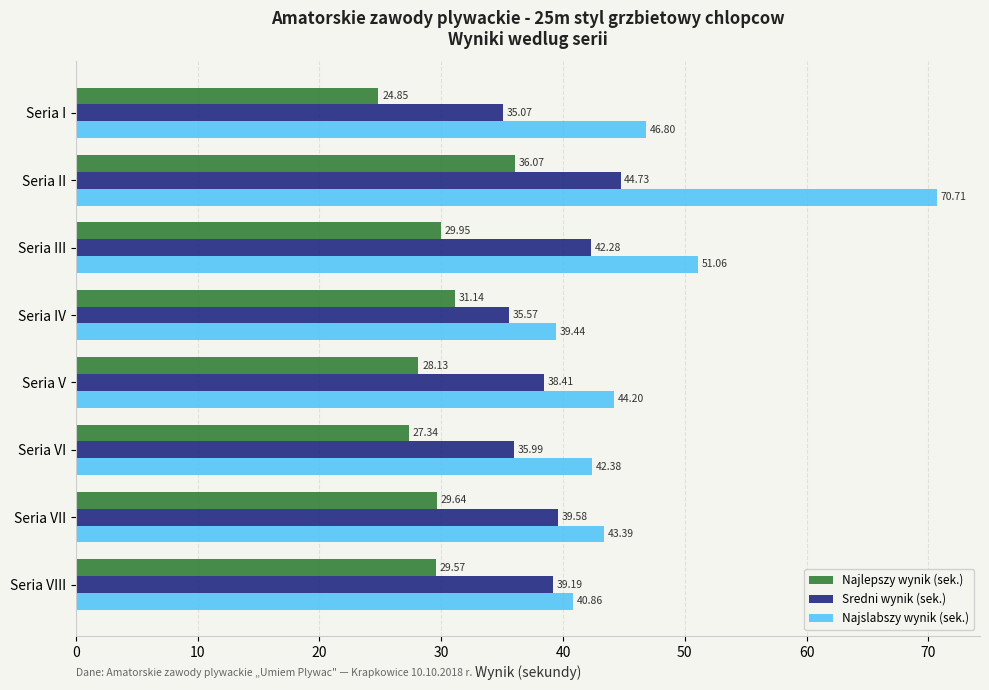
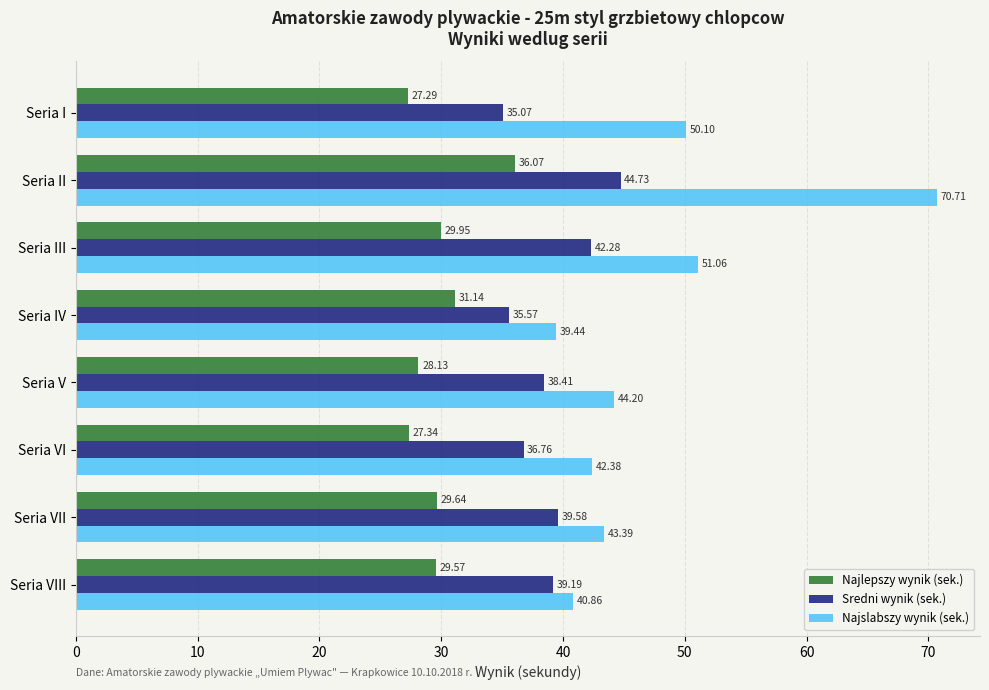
Najlepszy wynik (sek.), Seria I: 24.85 -> 27.29
Najslabszy wynik (sek.), Seria I: 46.80 -> 50.10
Sredni wynik (sek.), Seria VI: 35.99 -> 36.76
